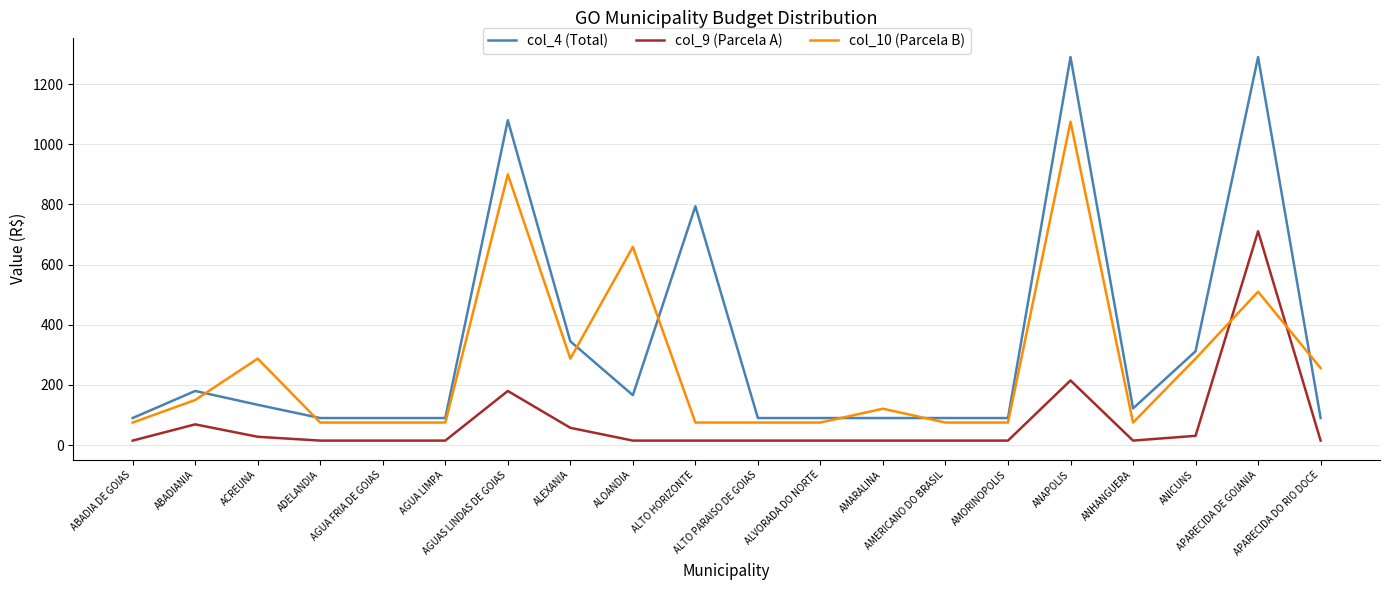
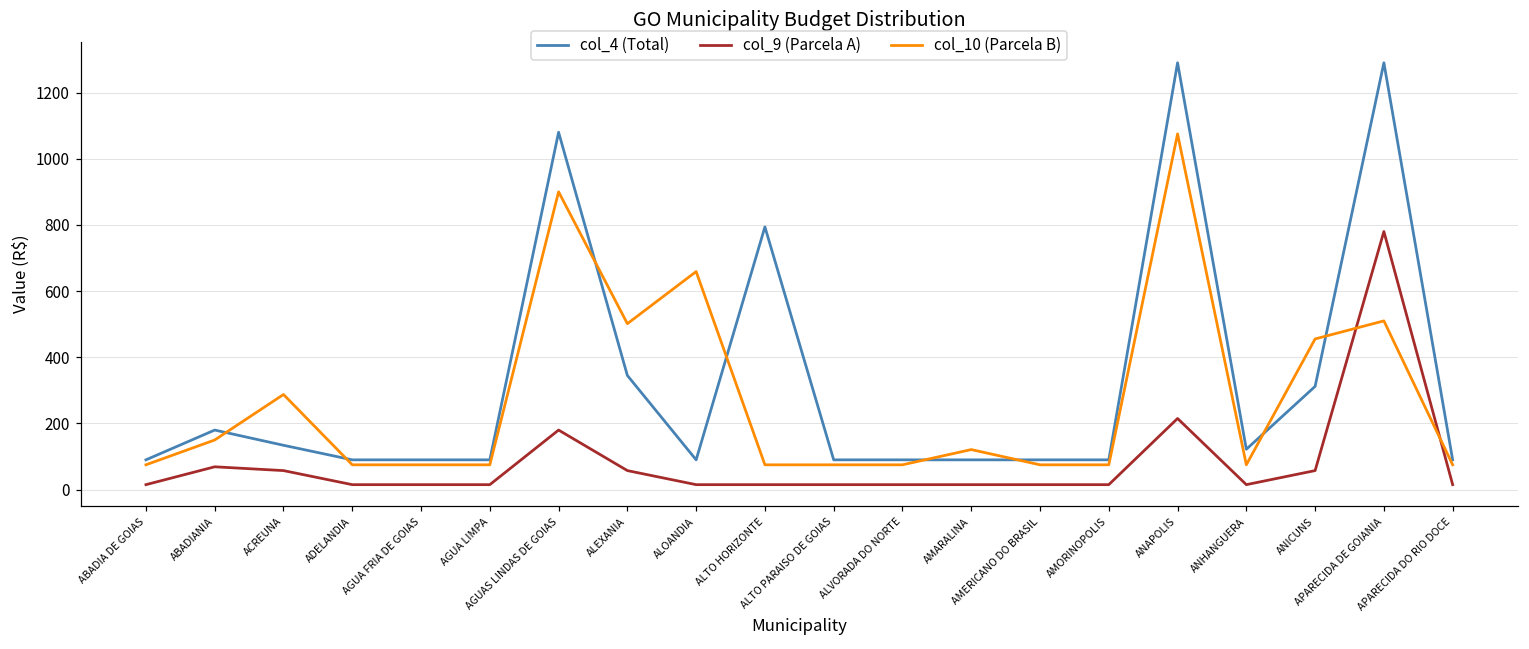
col_9 (Parcela A), ACREUNA: 30 -> 60
col_10 (Parcela B), ALEXANIA: 290 -> 500
col_4 (Total), ALOANDIA: 170 -> 90
col_9 (Parcela A), ANICUNS: 30 -> 60
col_10 (Parcela B), ANICUNS: 290 -> 460
col_9 (Parcela A), APARECIDA DE GOIANIA: 710 -> 780
col_10 (Parcela B), APARECIDA DO RIO DOCE: 260 -> 80
